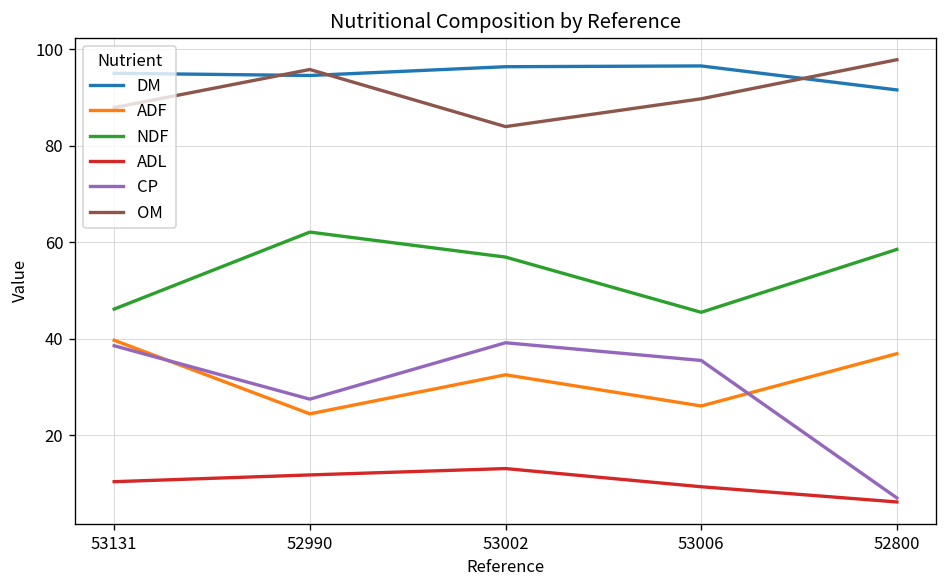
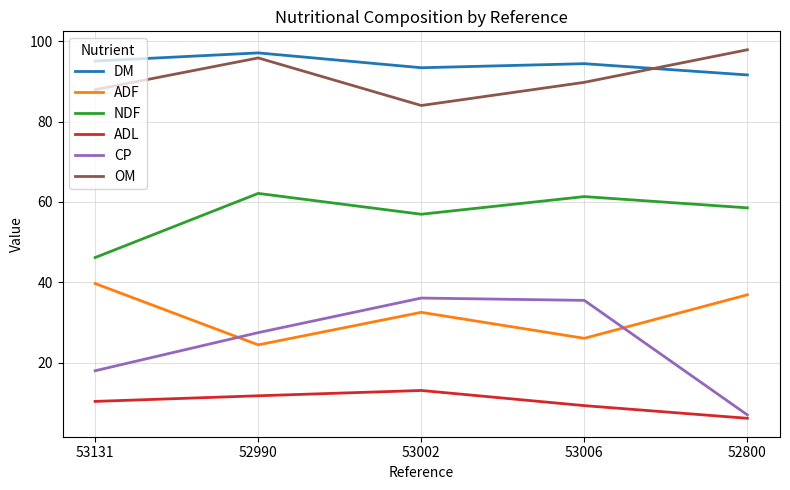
CP, 53131: 39 -> 18
DM, 52990: 95 -> 97
DM, 53002: 96 -> 93
CP, 53002: 39 -> 36
DM, 53006: 97 -> 94
NDF, 53006: 46 -> 61
